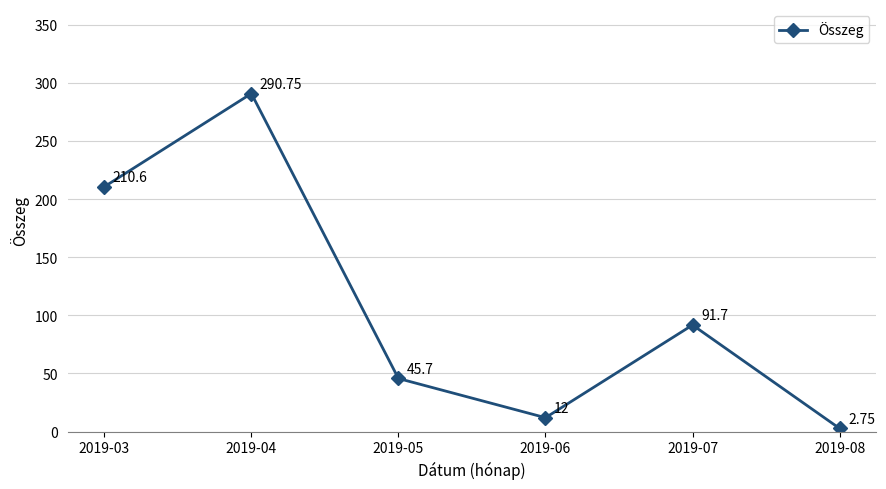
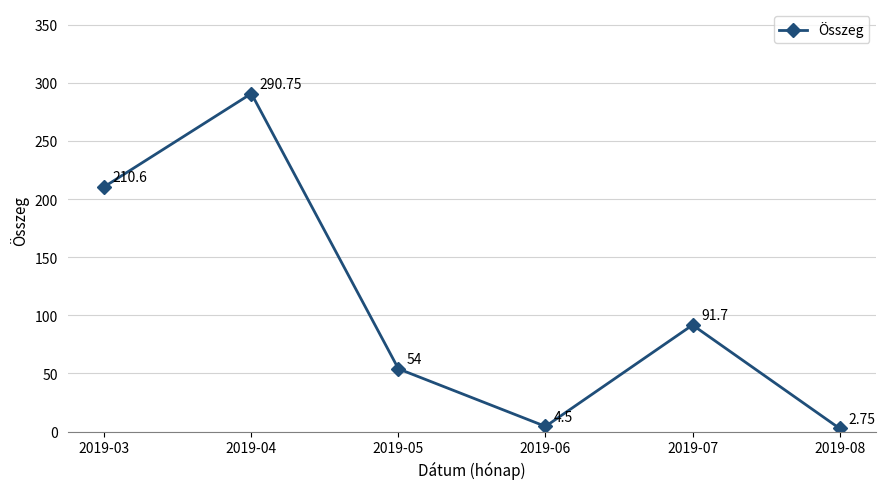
2019-05: 45.7 -> 54
2019-06: 12 -> 4.5
